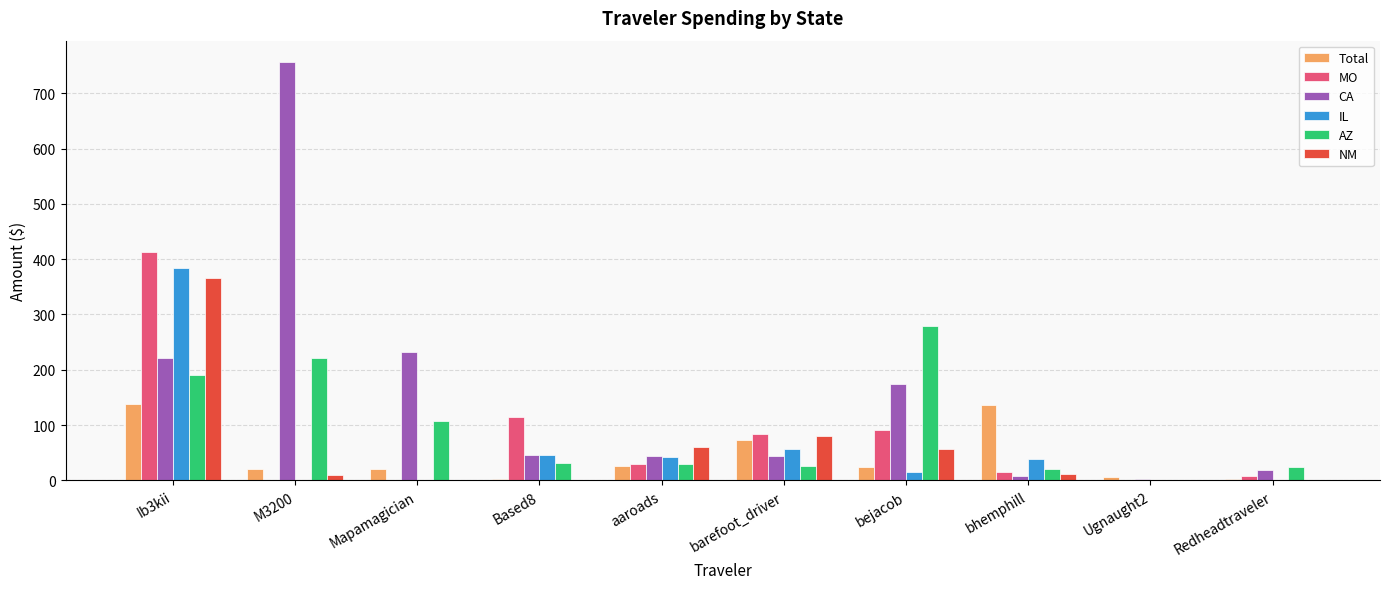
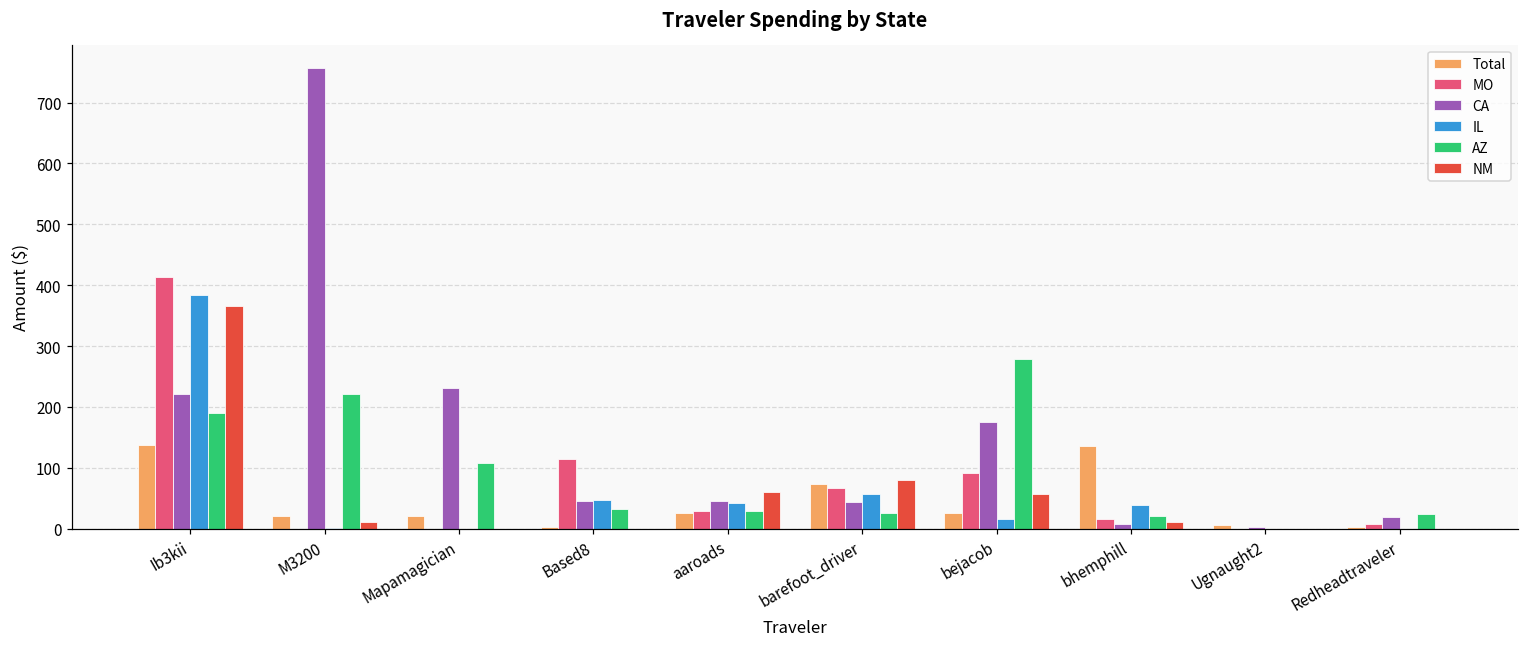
MO, barefoot_driver: 80 -> 70
